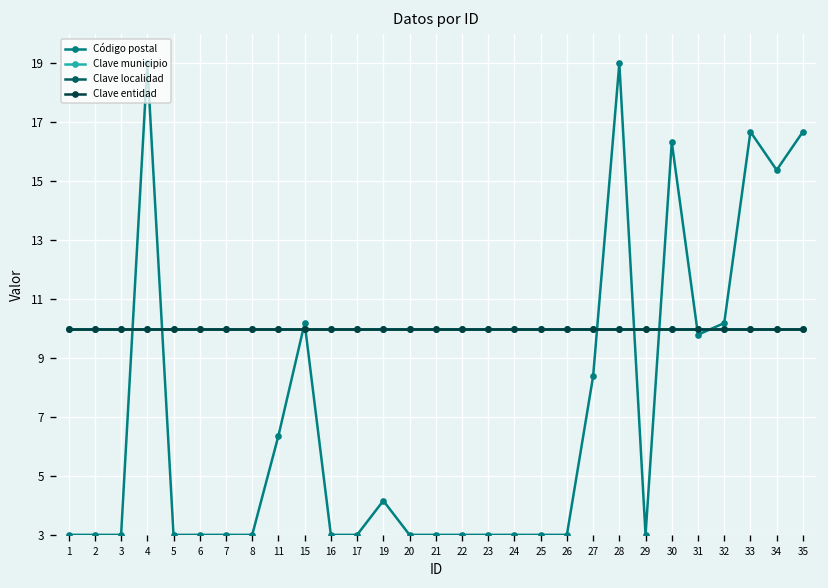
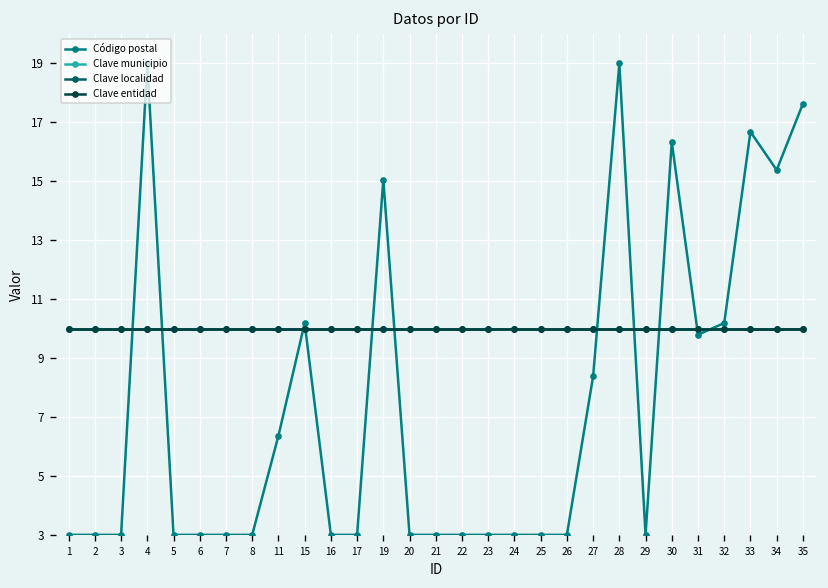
Código postal, 19: 4.2 -> 15.1
Código postal, 35: 16.7 -> 17.6
